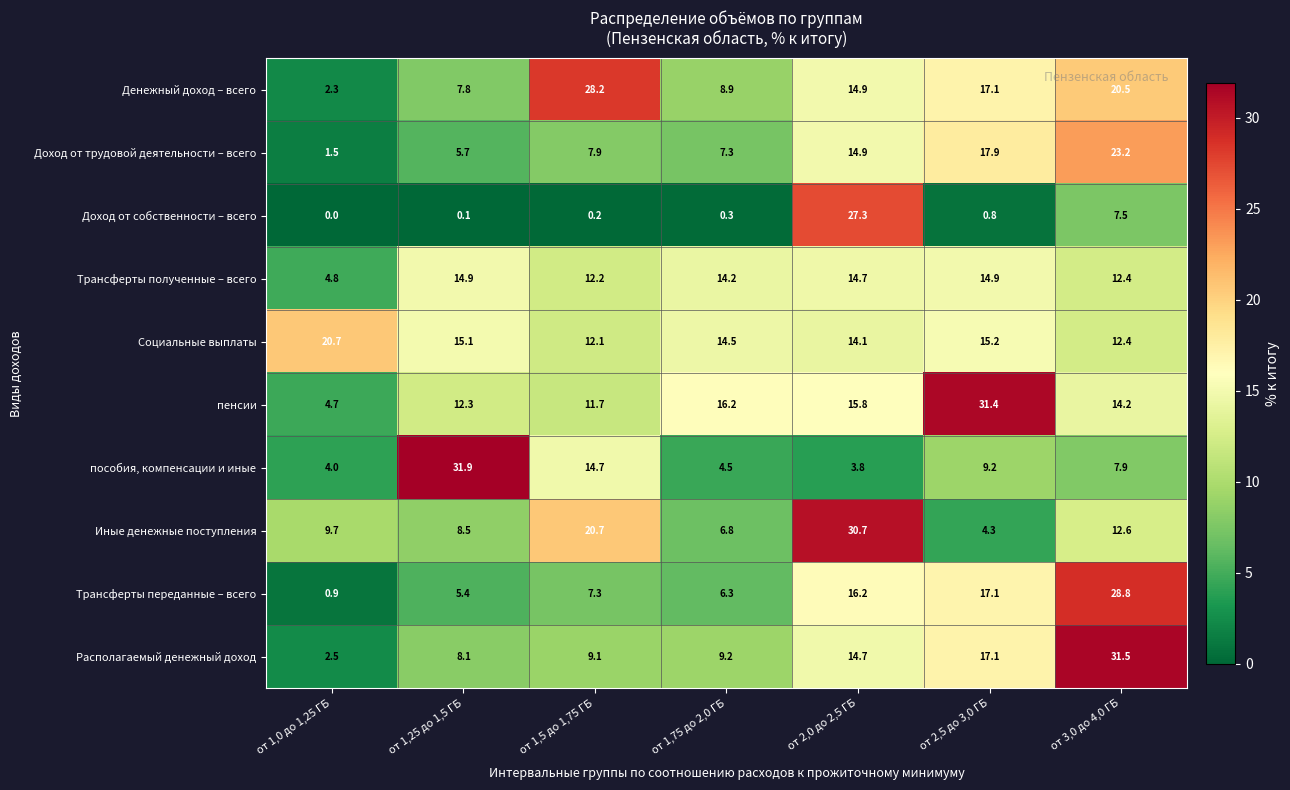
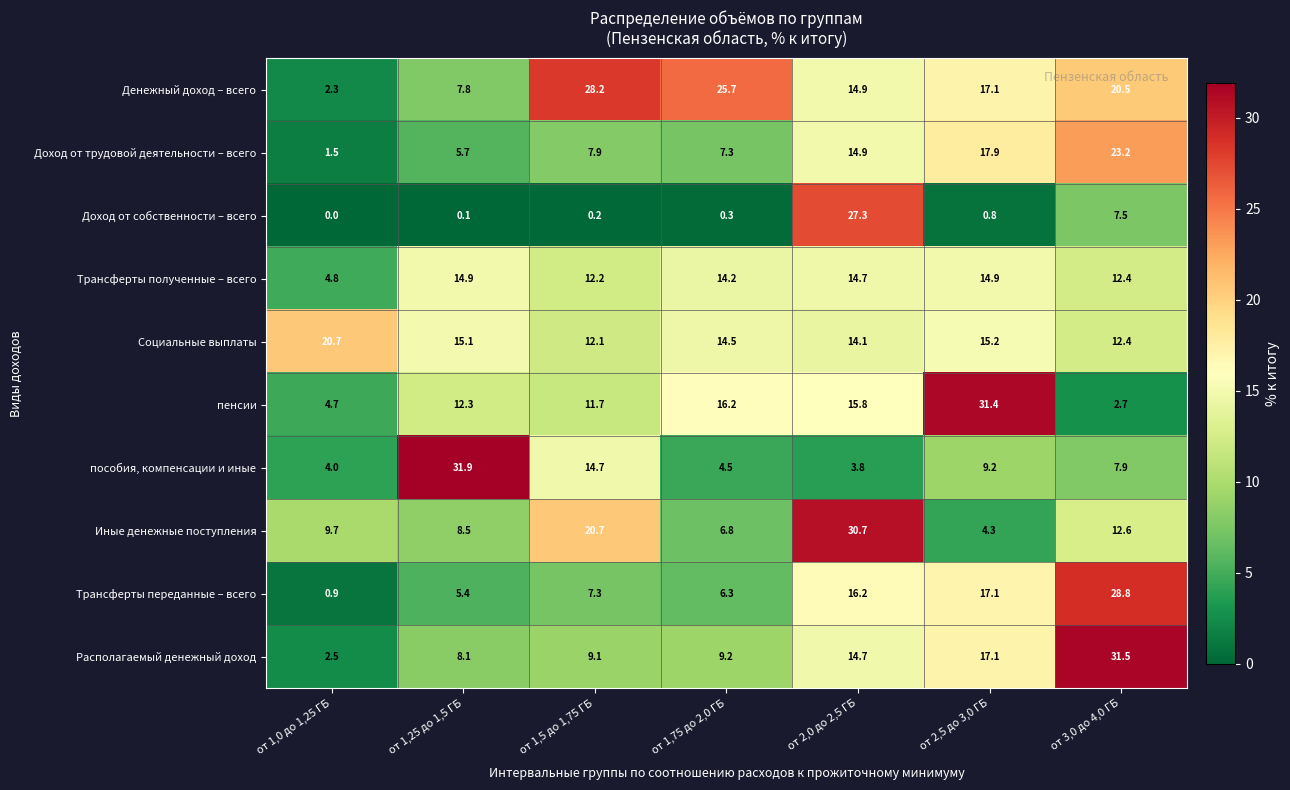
Денежный доход – всего, от 1,75 до 2,0 ГБ: 8.9 -> 25.7
пенсии, от 3,0 до 4,0 ГБ: 14.2 -> 2.7
